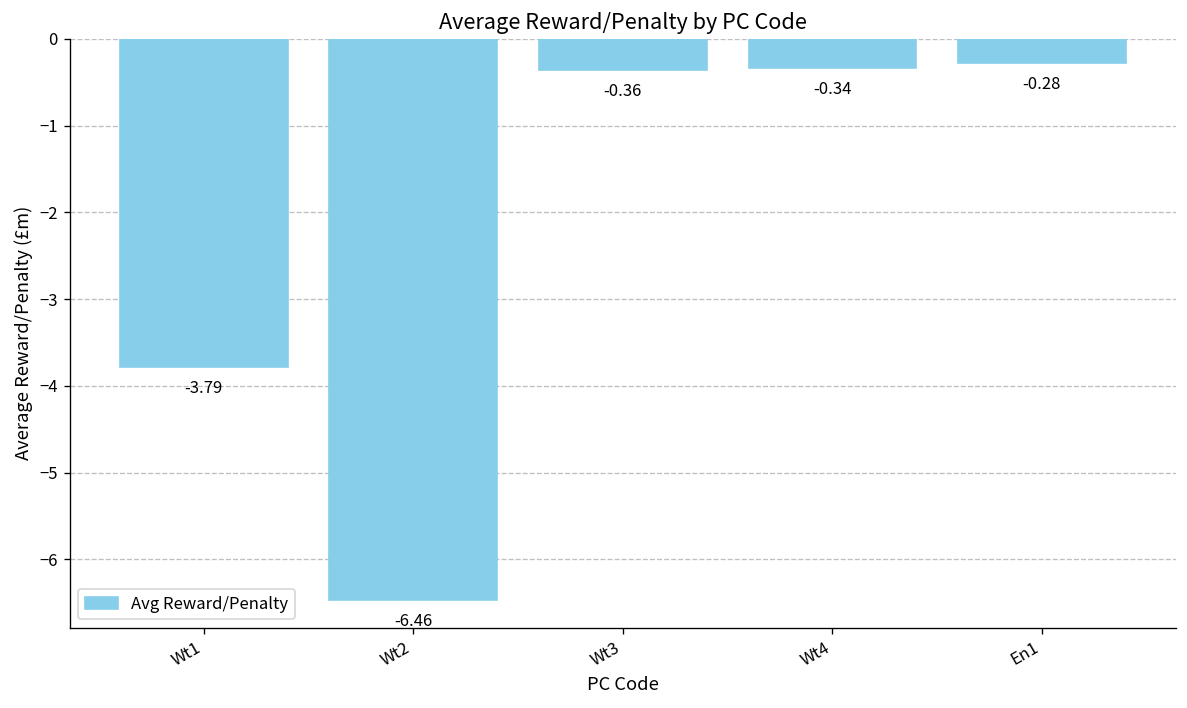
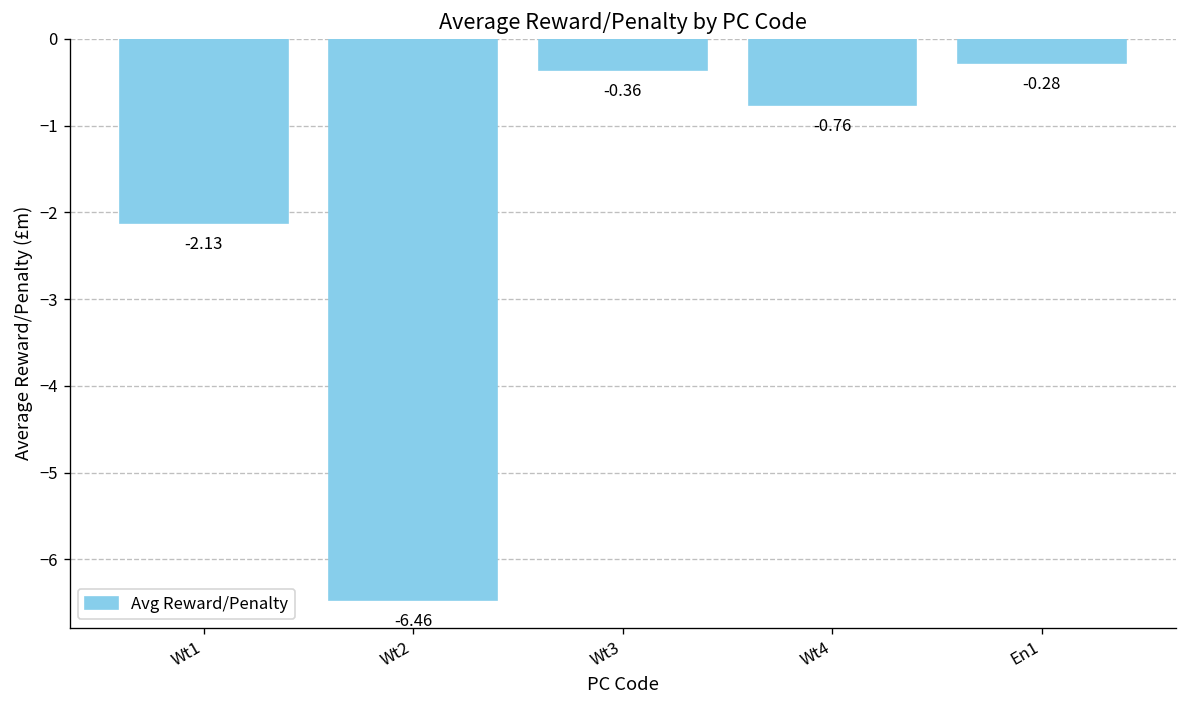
Wt1: -3.79 -> -2.13
Wt4: -0.34 -> -0.76
